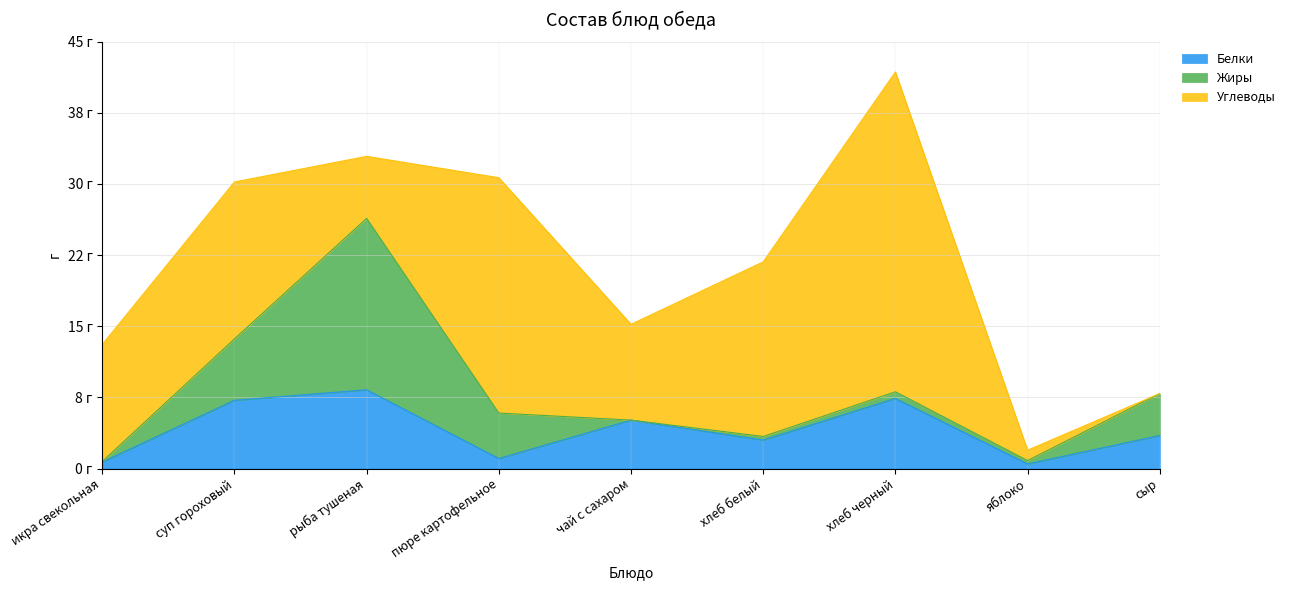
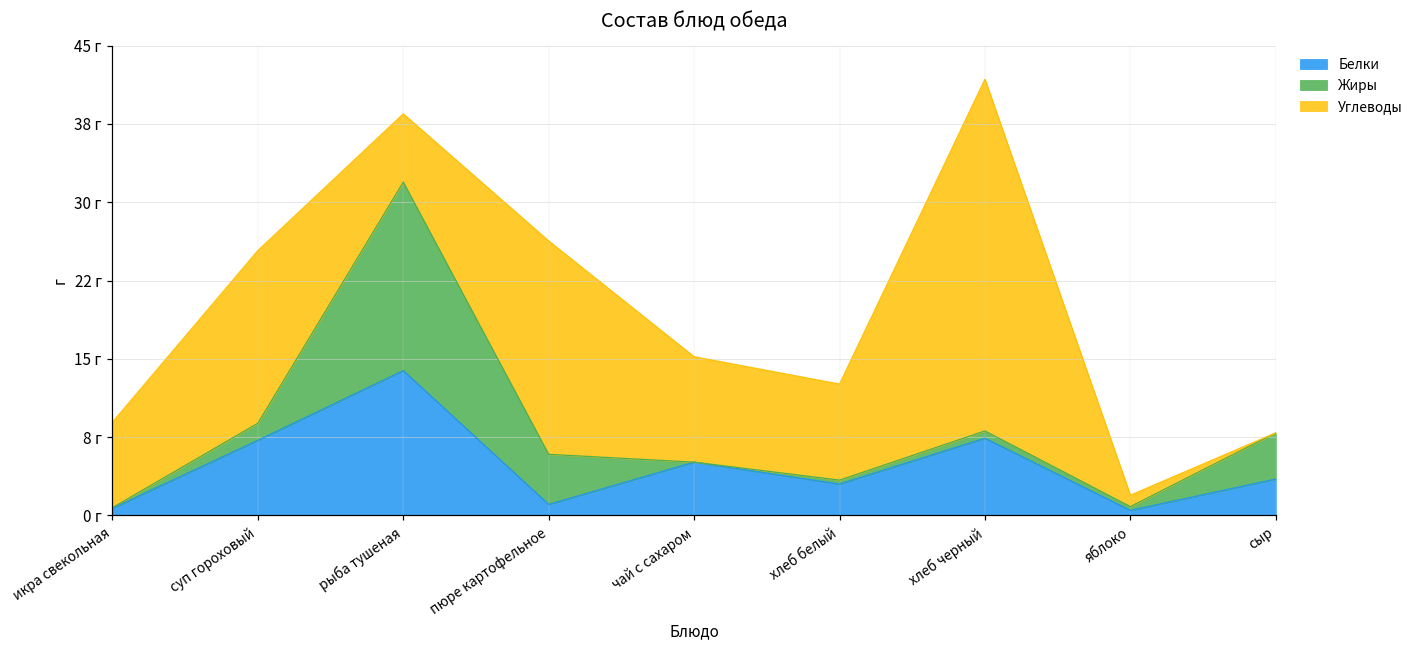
Углеводы, икра свекольная: 12 г -> 8 г
Жиры, суп гороховый: 6 г -> 2 г
Белки, рыба тушеная: 8 г -> 14 г
Углеводы, пюре картофельное: 25 г -> 20 г
Углеводы, хлеб белый: 18 г -> 9 г
